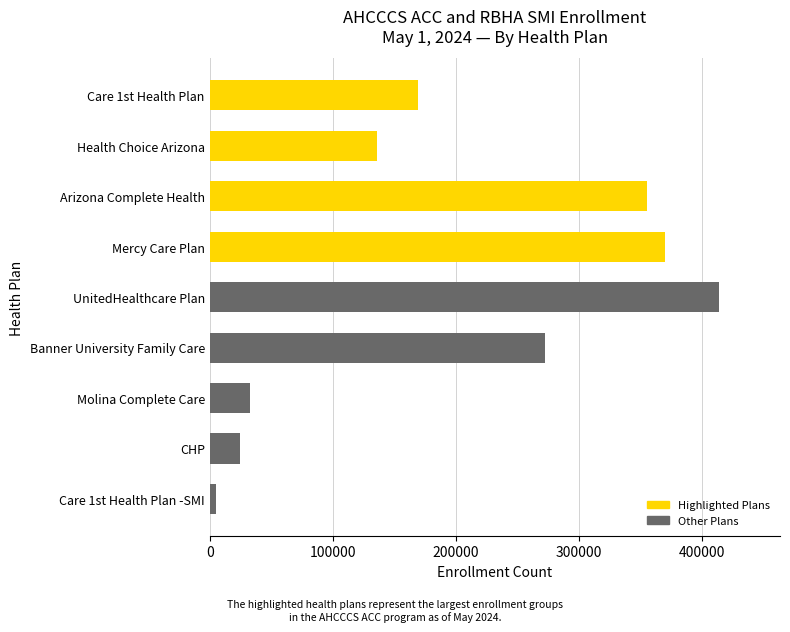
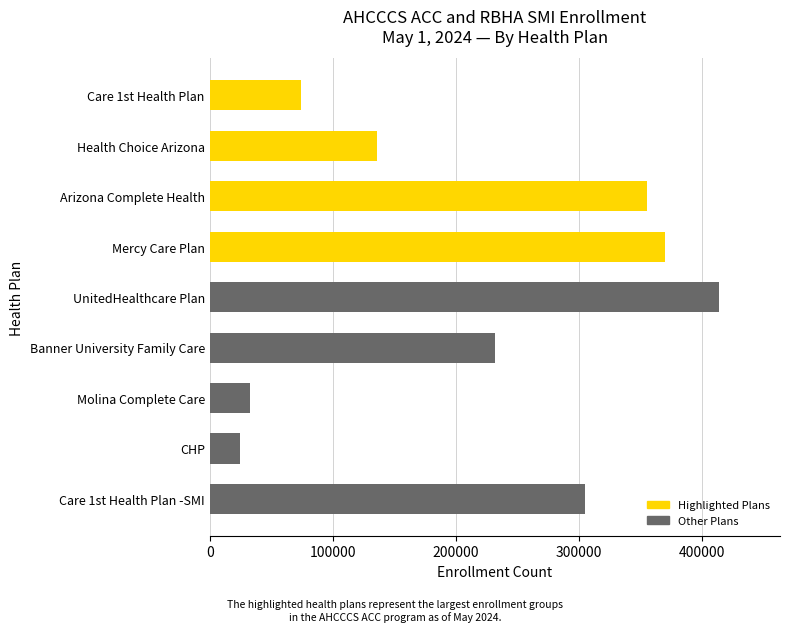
Care 1st Health Plan: 169000 -> 75000
Banner University Family Care: 272000 -> 232000
Care 1st Health Plan -SMI: 5000 -> 305000
